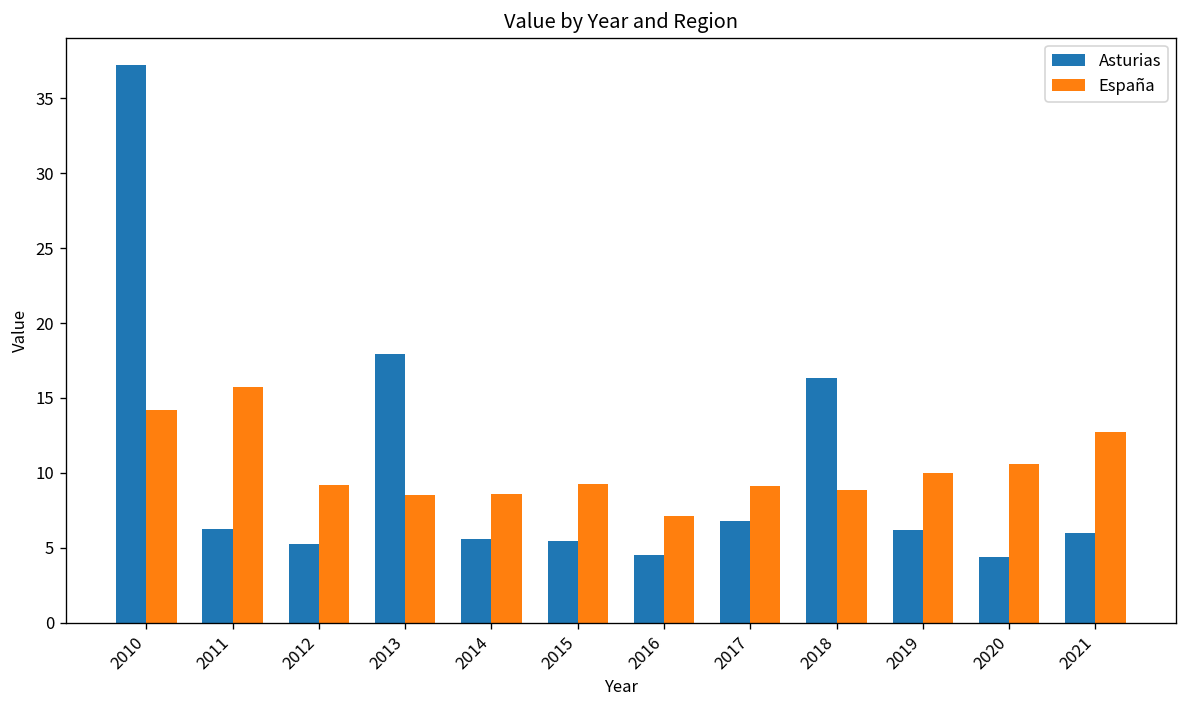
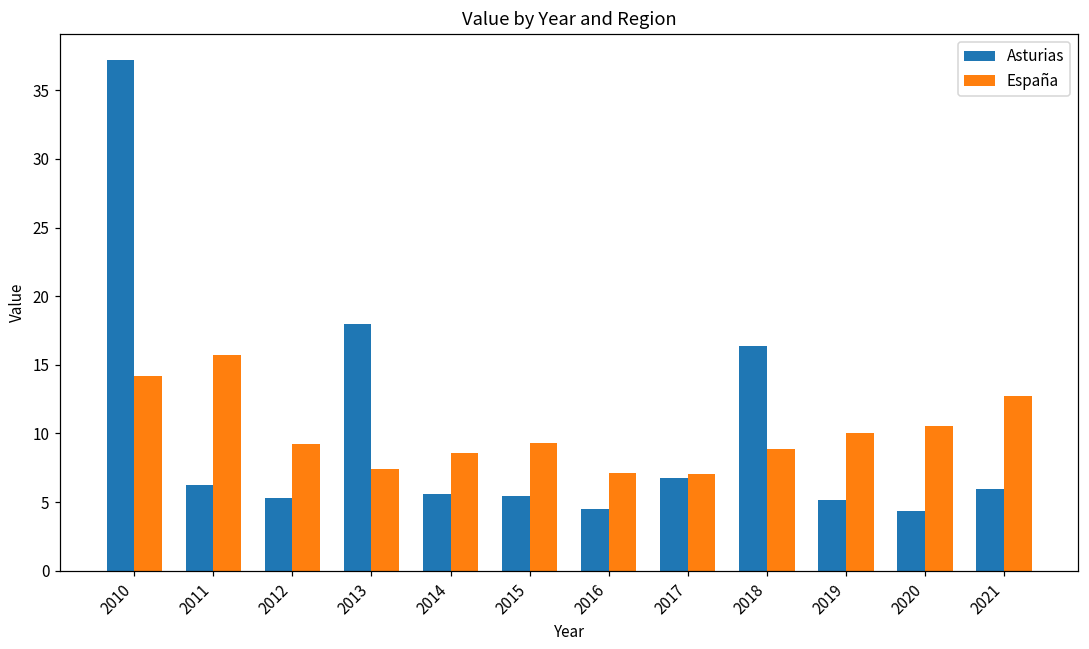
España, 2013: 8.5 -> 7.4
España, 2017: 9.1 -> 7.0
Asturias, 2019: 6.2 -> 5.2
